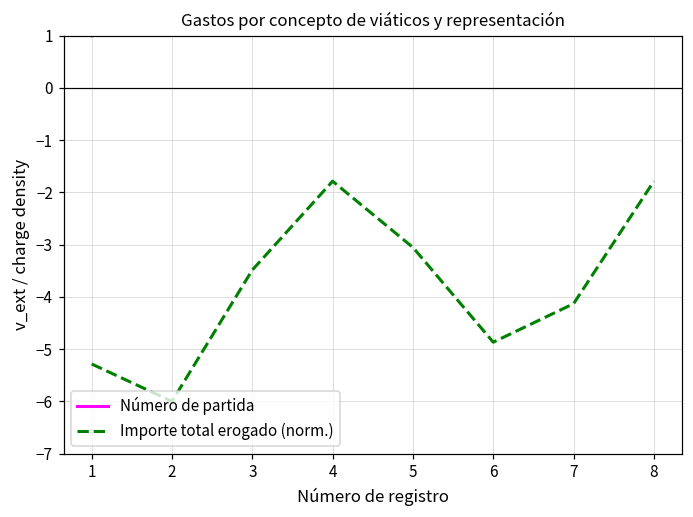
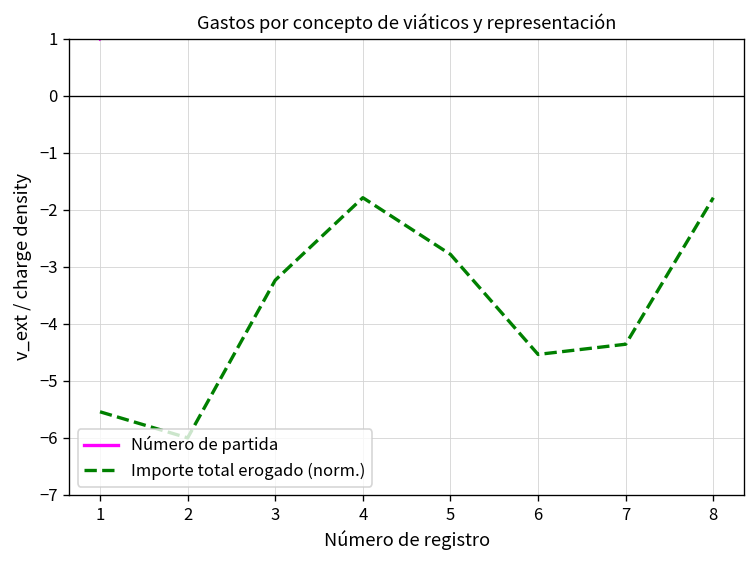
Importe total erogado (norm.), 1: -5.3 -> -5.5
Importe total erogado (norm.), 3: -3.5 -> -3.2
Importe total erogado (norm.), 5: -3.1 -> -2.8
Importe total erogado (norm.), 6: -4.9 -> -4.5
Importe total erogado (norm.), 7: -4.1 -> -4.4
